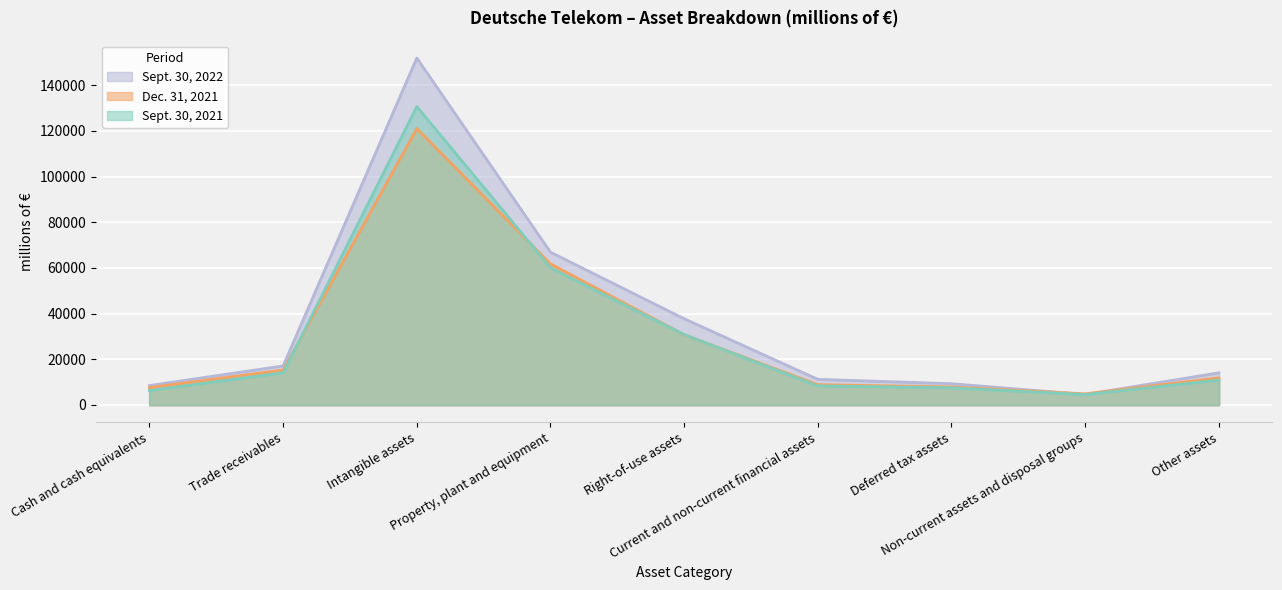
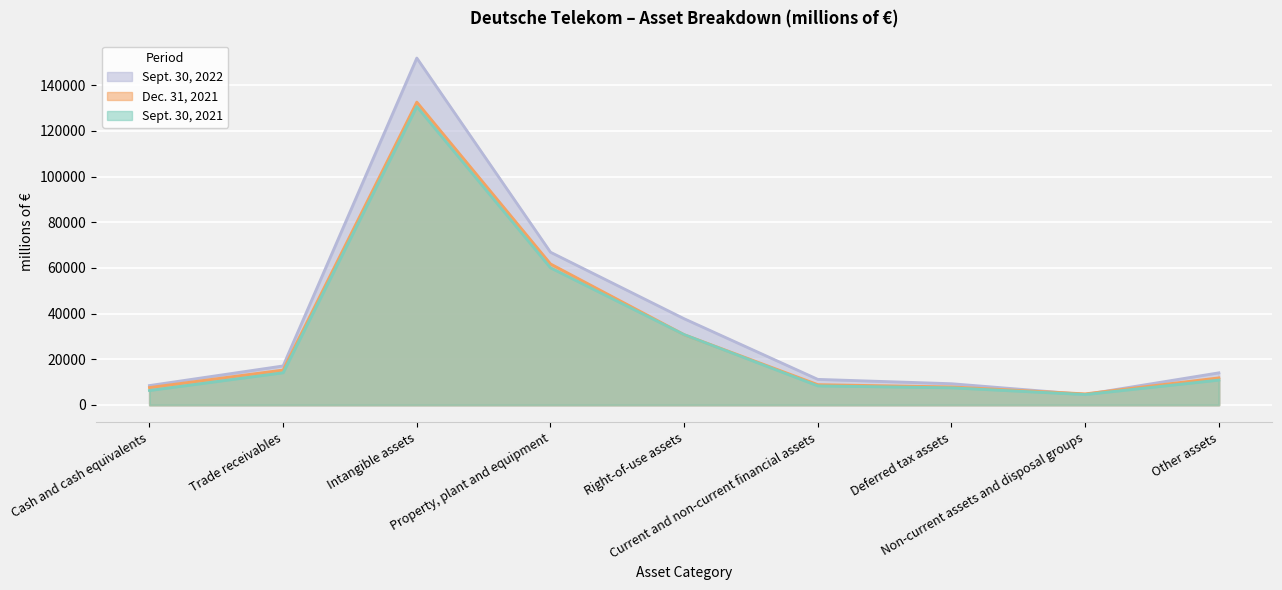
Dec. 31, 2021, Intangible assets: 121000 -> 133000
